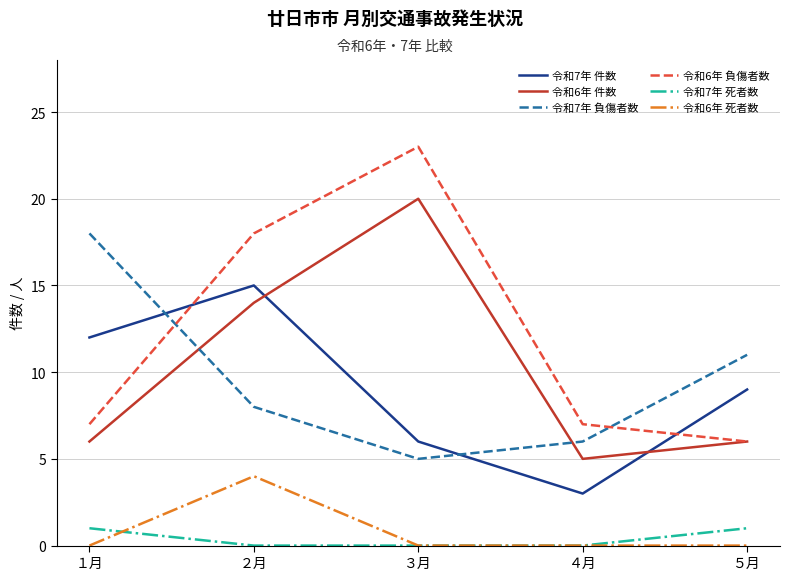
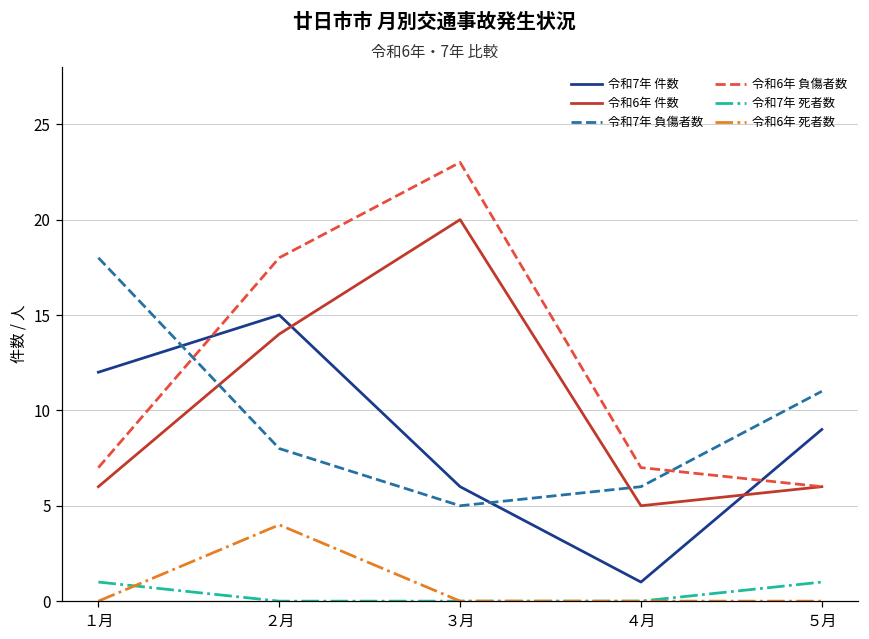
令和7年 件数, ４月: 3 -> 1
